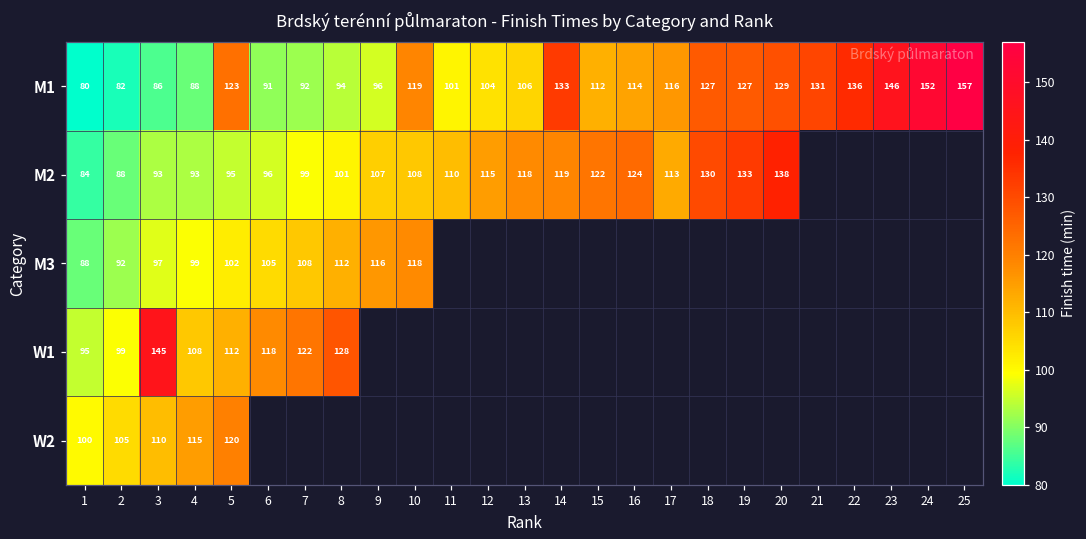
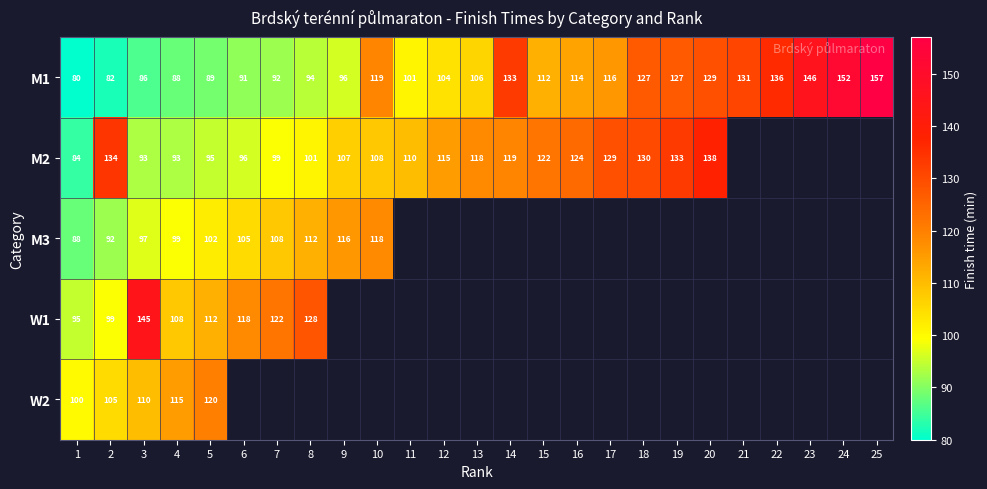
M1, 5: 123 -> 89
M2, 2: 88 -> 134
M2, 17: 113 -> 129
